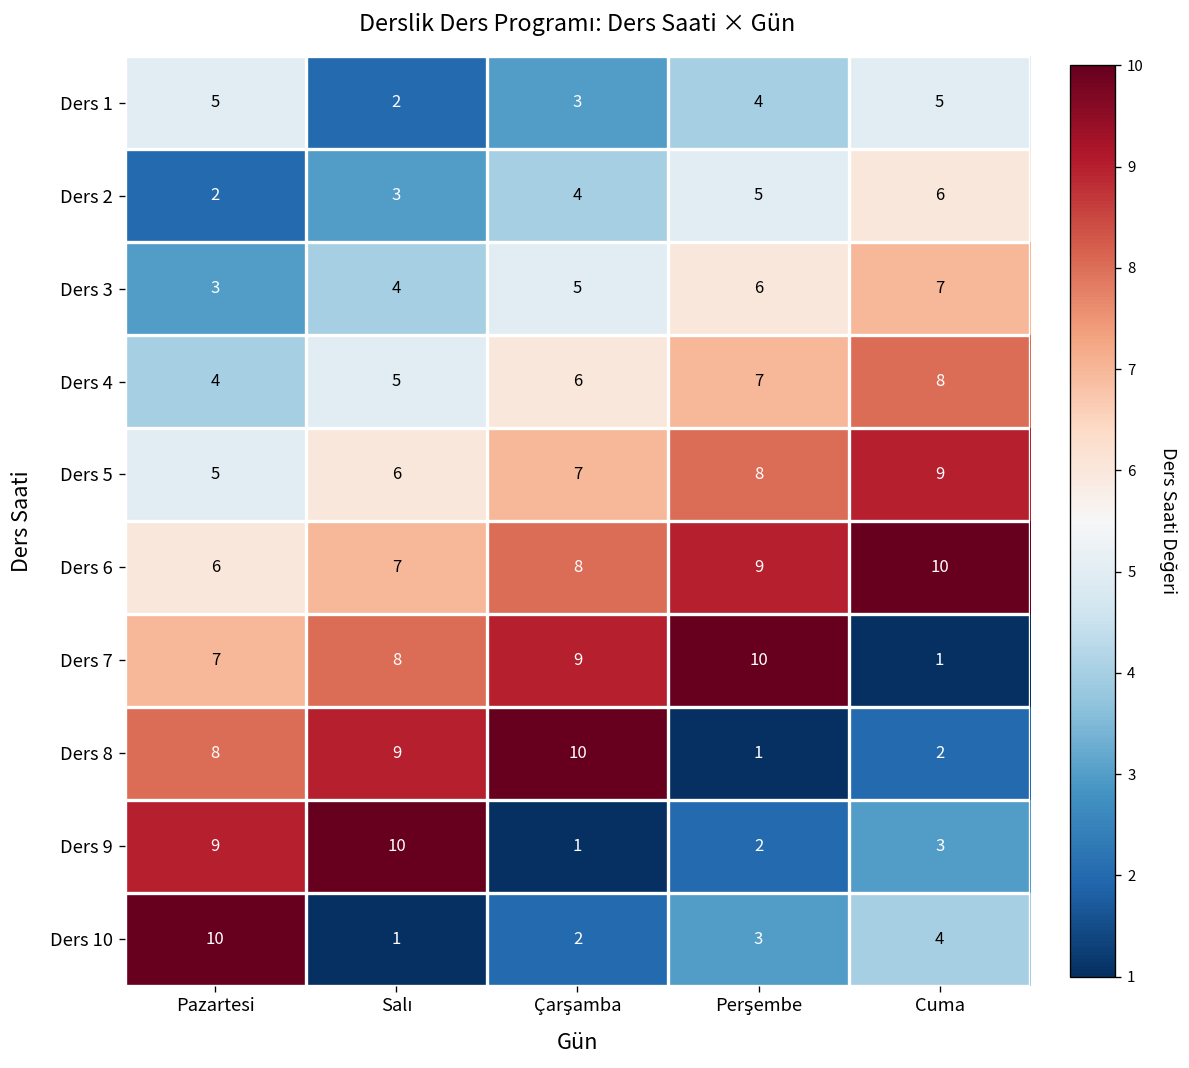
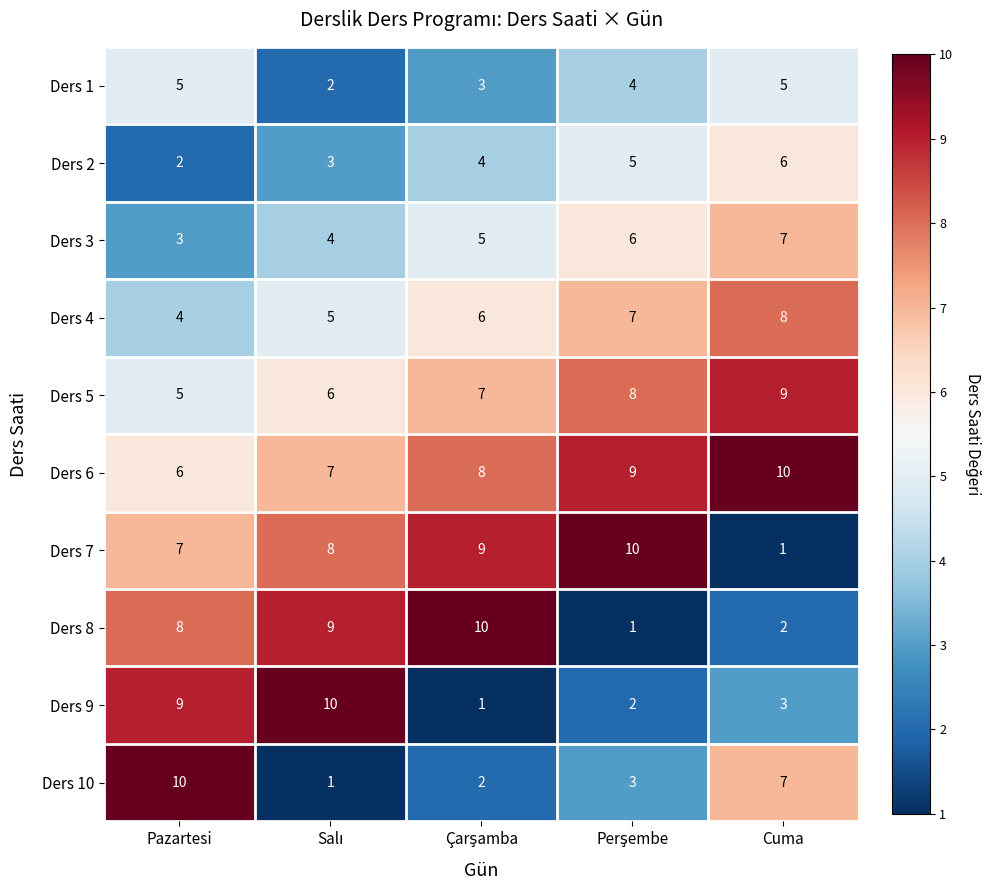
Ders 10, Cuma: 4 -> 7
